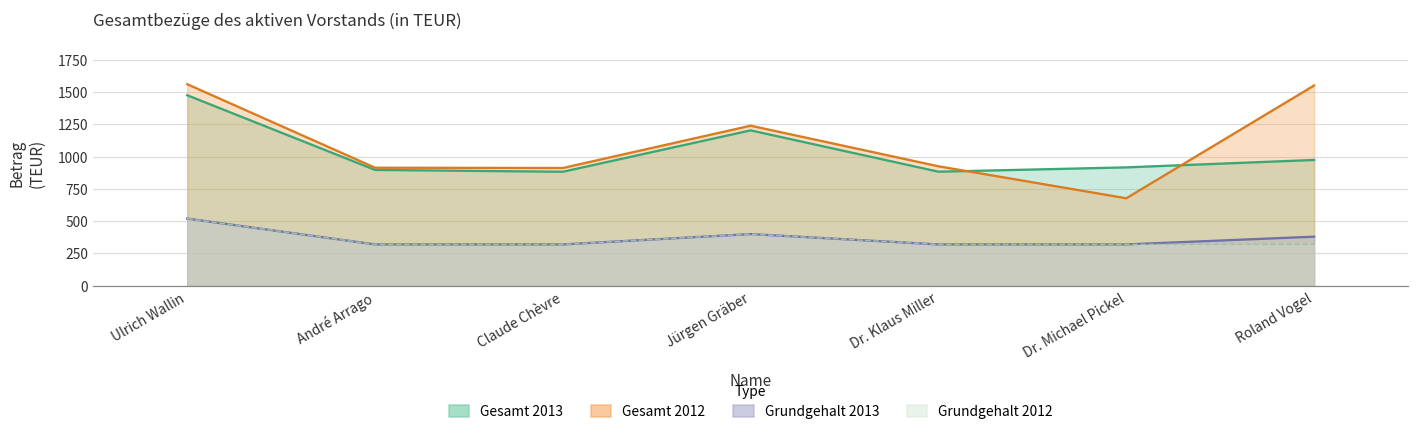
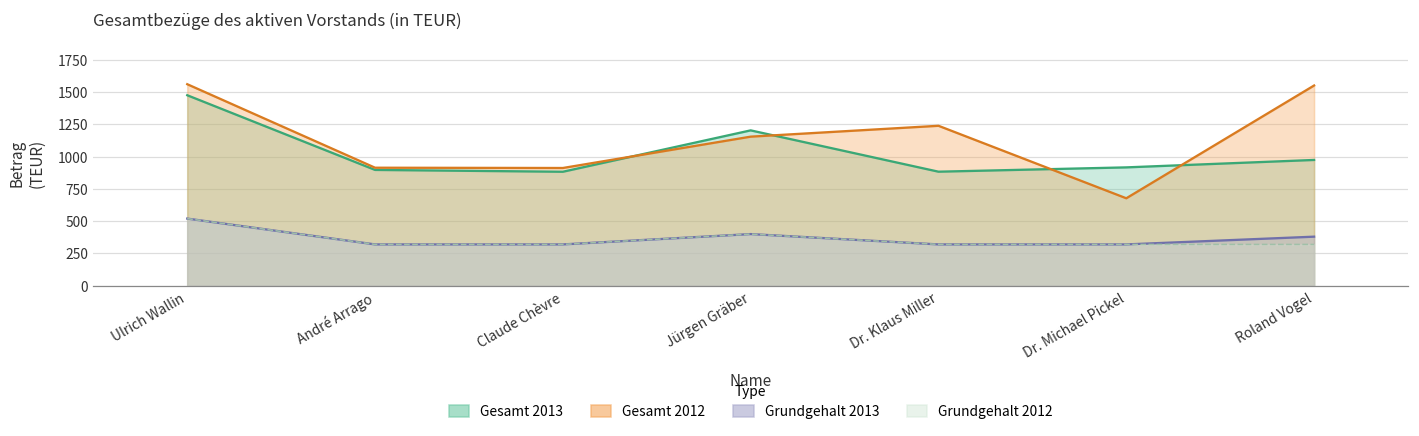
Gesamt 2012, Jürgen Gräber: 1240 -> 1150
Gesamt 2012, Dr. Klaus Miller: 920 -> 1240
